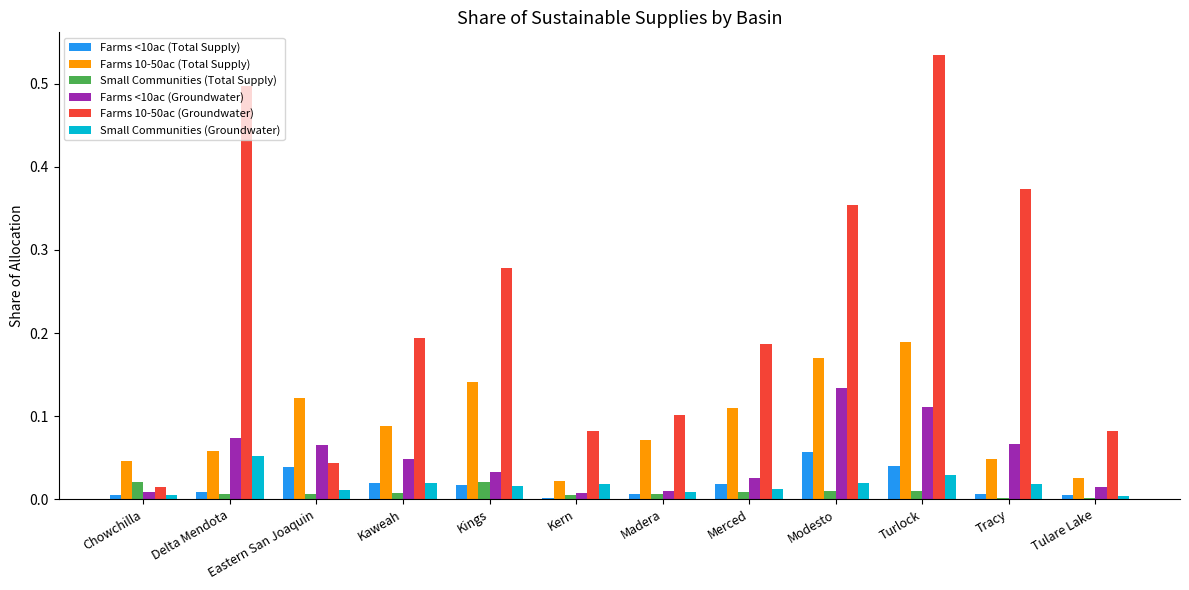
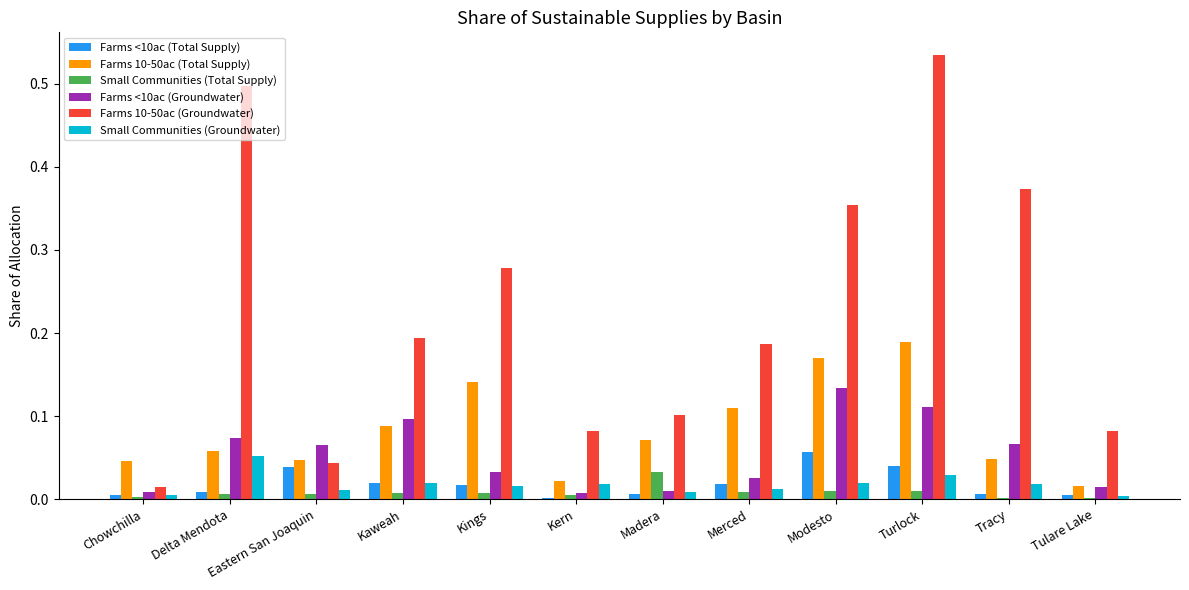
Small Communities (Total Supply), Chowchilla: 0.02 -> 0.00
Farms 10-50ac (Total Supply), Eastern San Joaquin: 0.12 -> 0.05
Farms <10ac (Groundwater), Kaweah: 0.05 -> 0.10
Small Communities (Total Supply), Kings: 0.02 -> 0.01
Small Communities (Total Supply), Madera: 0.01 -> 0.03
Farms 10-50ac (Total Supply), Tulare Lake: 0.03 -> 0.02
